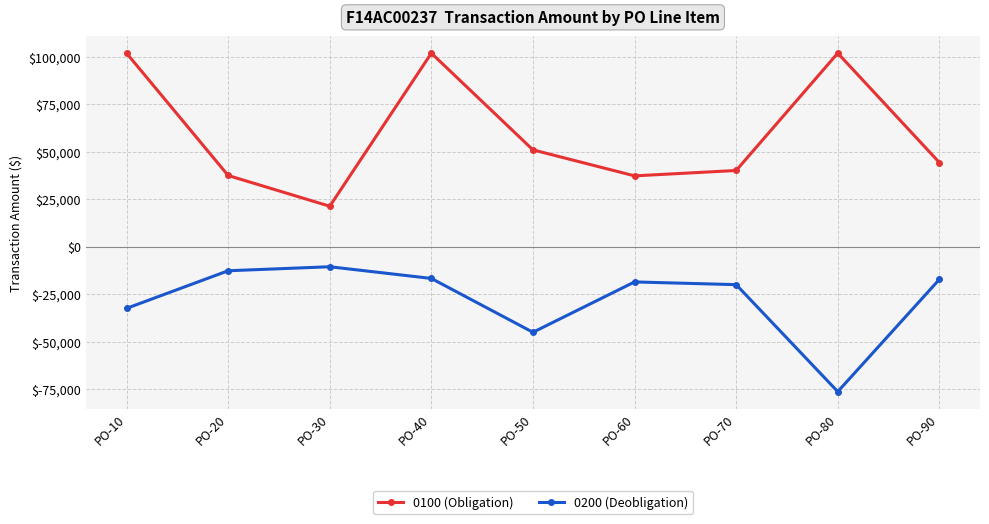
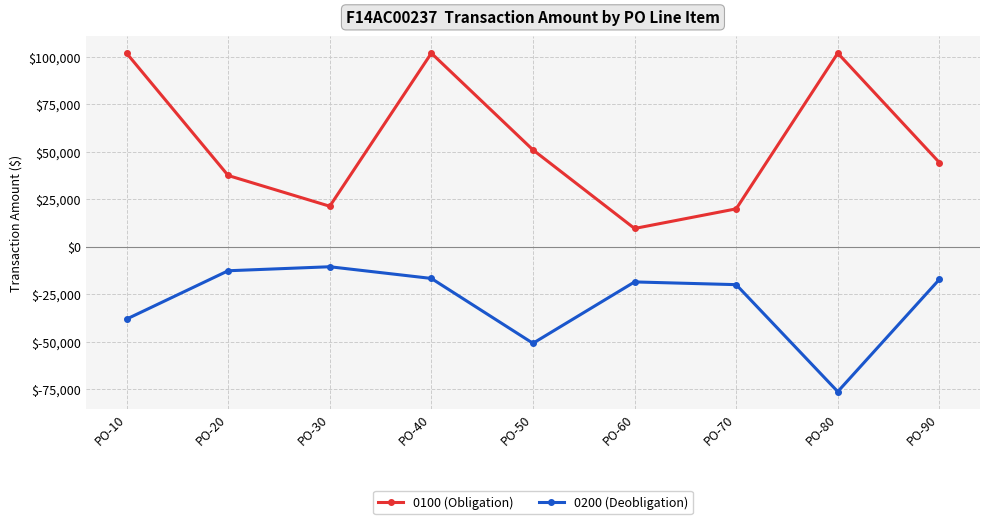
0200 (Deobligation), PO-10: $-33,000 -> $-38,000
0200 (Deobligation), PO-50: $-45,000 -> $-51,000
0100 (Obligation), PO-60: $37,000 -> $10,000
0100 (Obligation), PO-70: $40,000 -> $20,000
